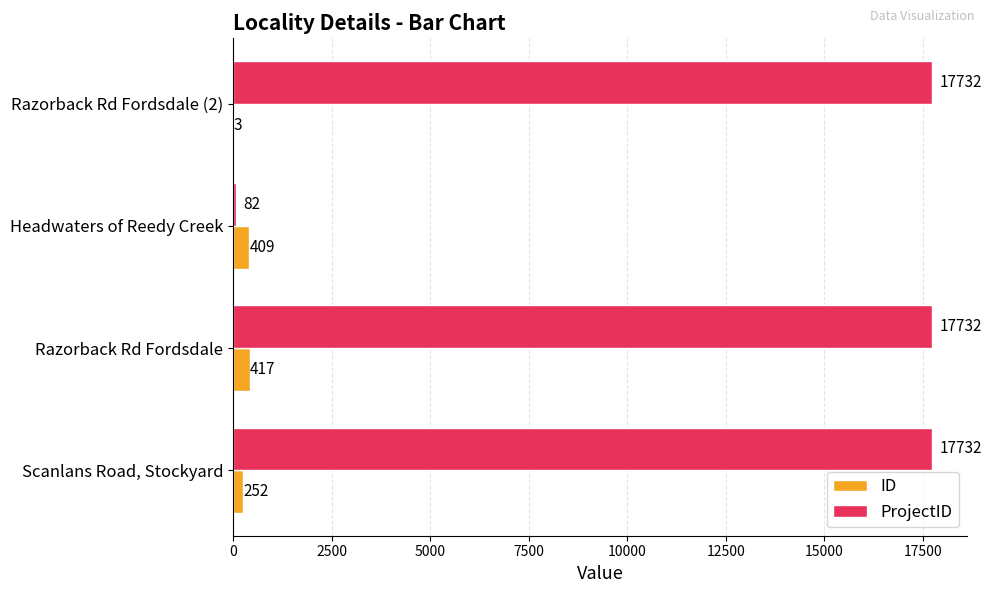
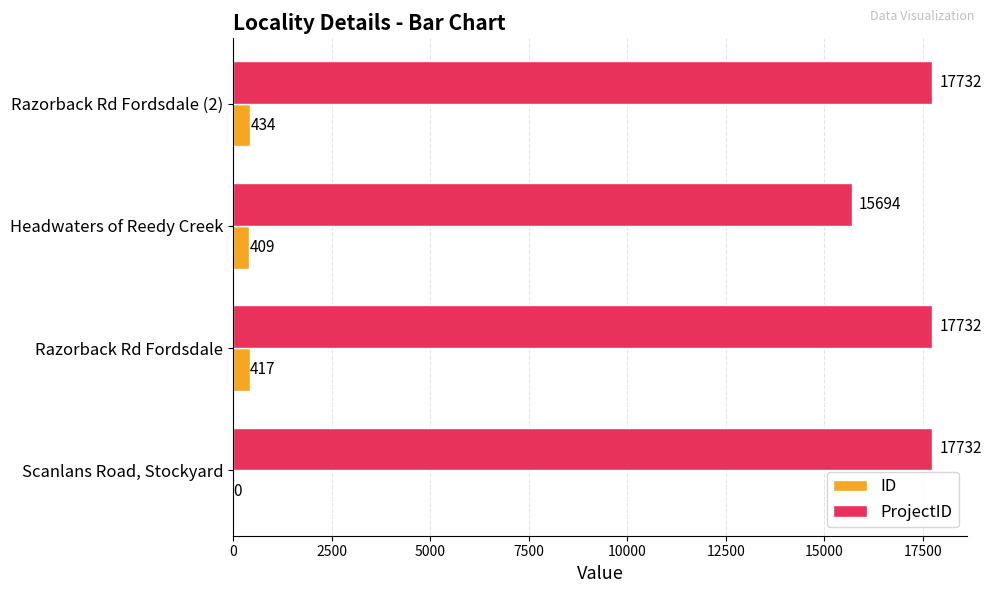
ID, Razorback Rd Fordsdale (2): 3 -> 434
ProjectID, Headwaters of Reedy Creek: 82 -> 15694
ID, Scanlans Road, Stockyard: 252 -> 0
